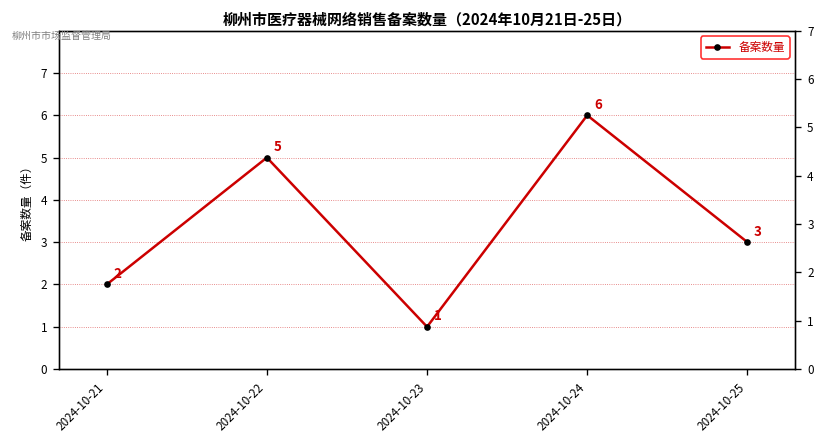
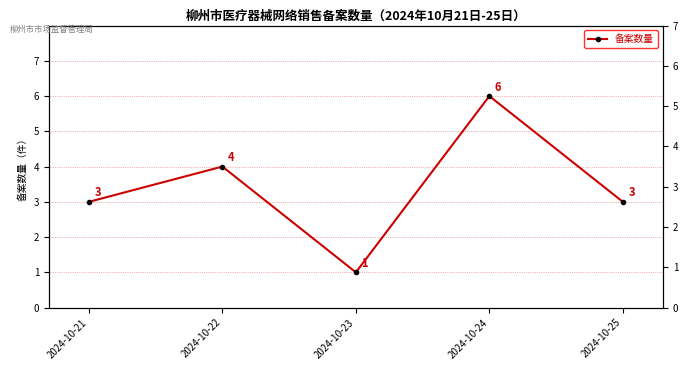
2024-10-21: 2 -> 3
2024-10-22: 5 -> 4
